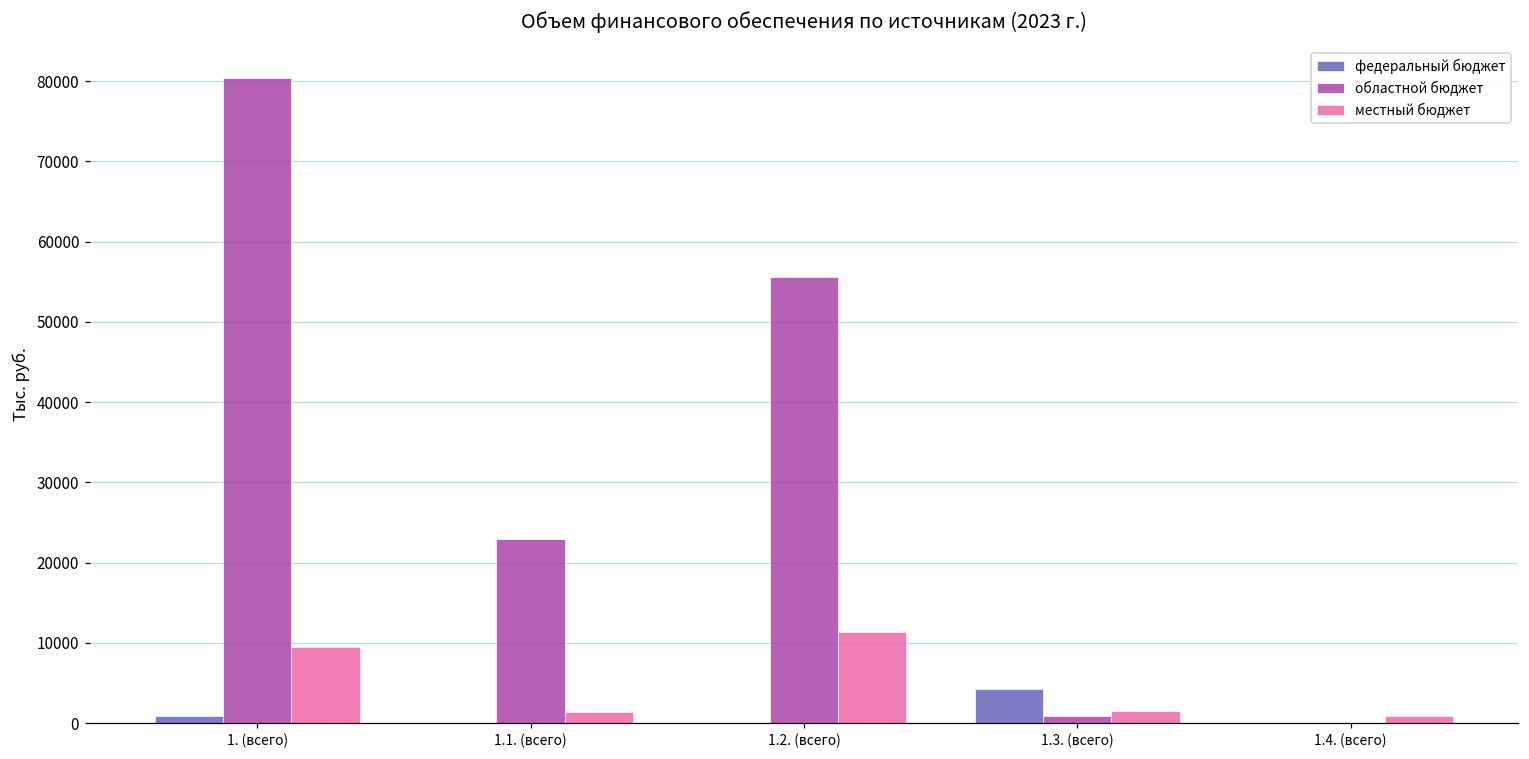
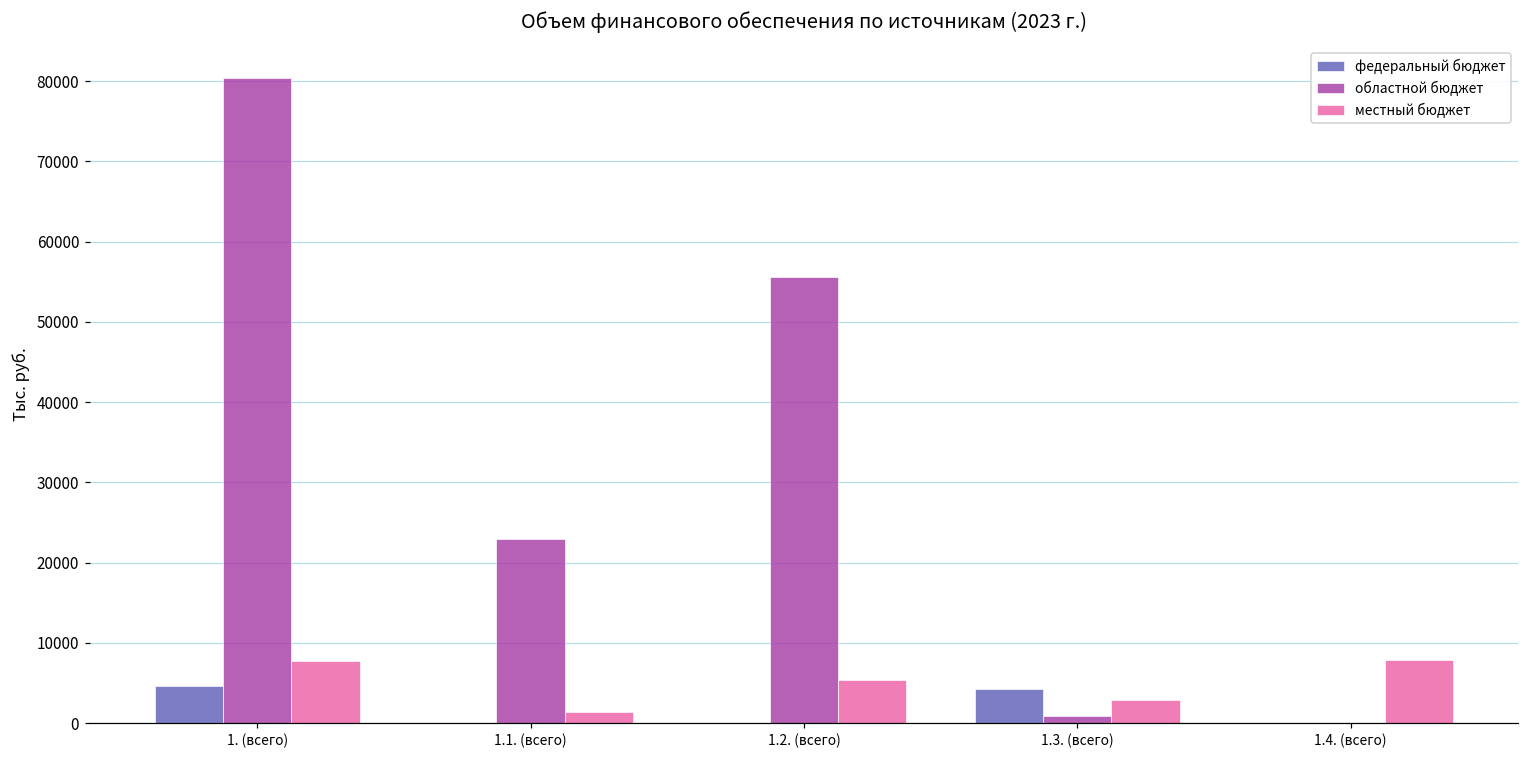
федеральный бюджет, 1. (всего): 1000 -> 5000
местный бюджет, 1. (всего): 9000 -> 8000
местный бюджет, 1.2. (всего): 11000 -> 5000
местный бюджет, 1.3. (всего): 1000 -> 3000
местный бюджет, 1.4. (всего): 1000 -> 8000
